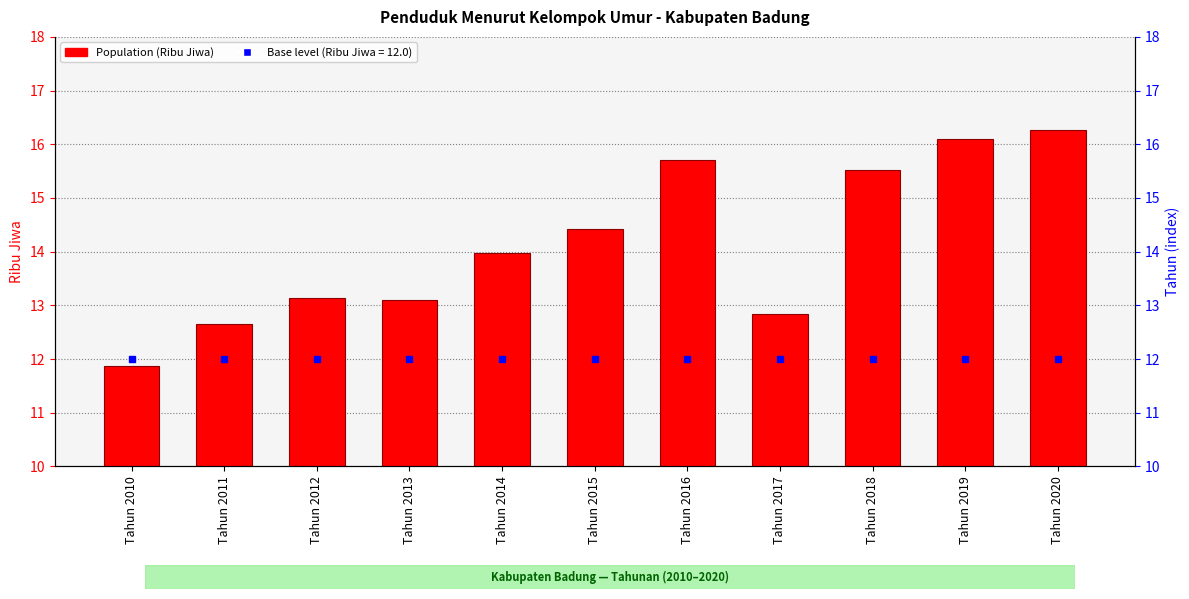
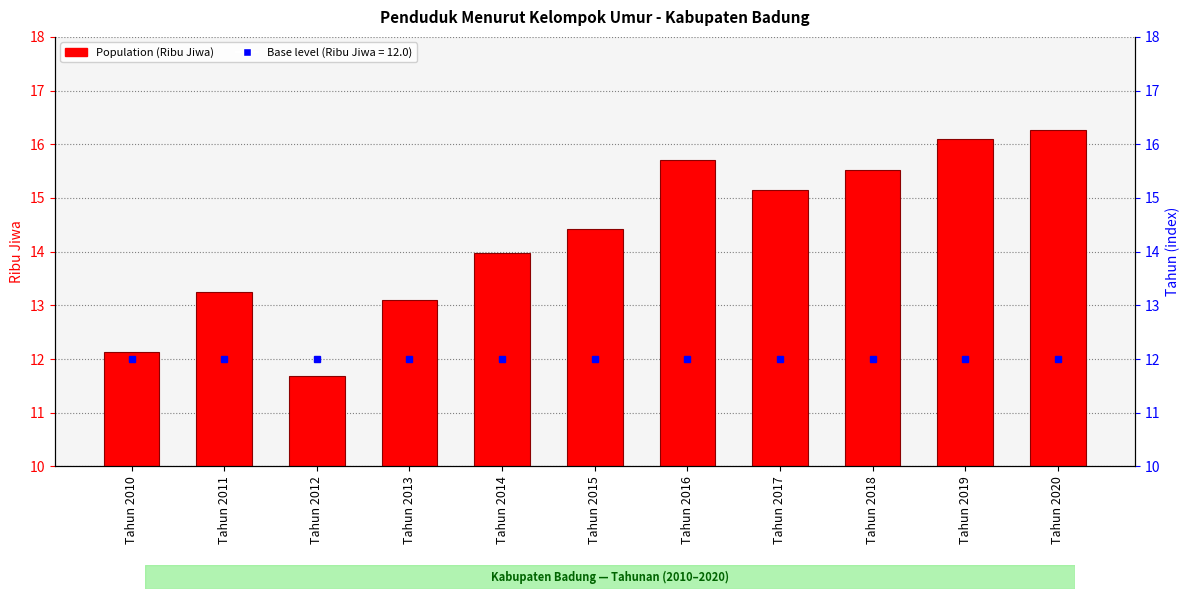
Population (Ribu Jiwa), Tahun 2010: 11.9 -> 12.1
Population (Ribu Jiwa), Tahun 2011: 12.7 -> 13.2
Population (Ribu Jiwa), Tahun 2012: 13.1 -> 11.7
Population (Ribu Jiwa), Tahun 2017: 12.8 -> 15.1
